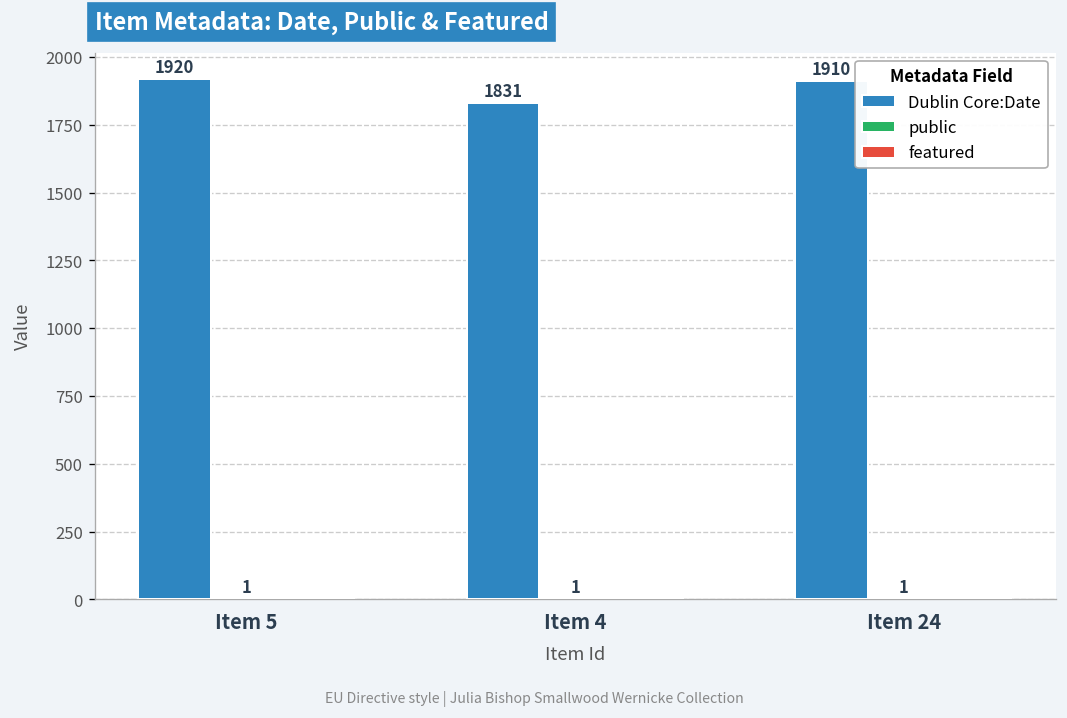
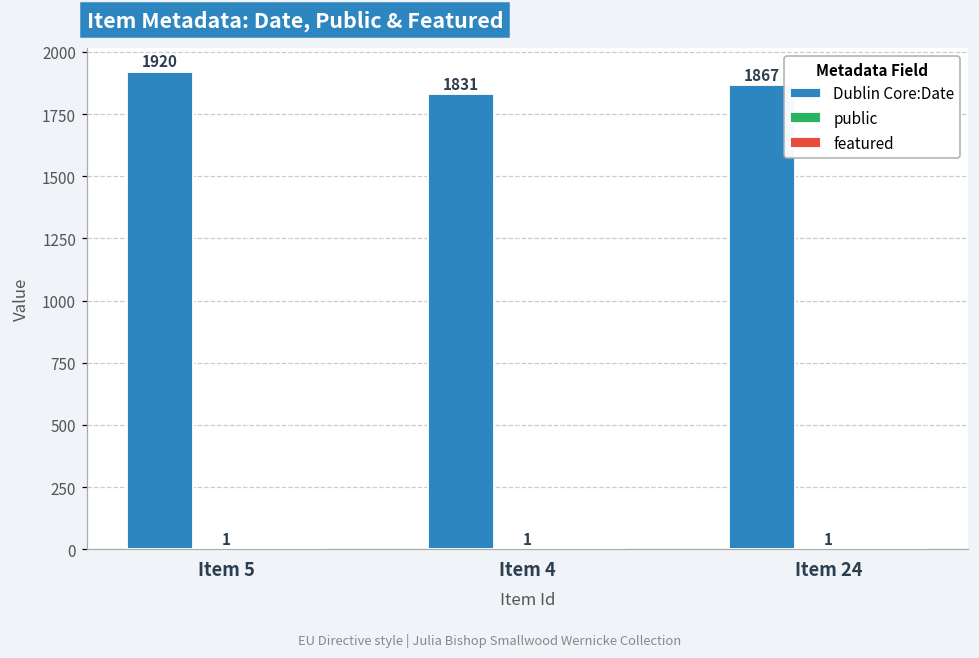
Dublin Core:Date, Item 24: 1910 -> 1867
